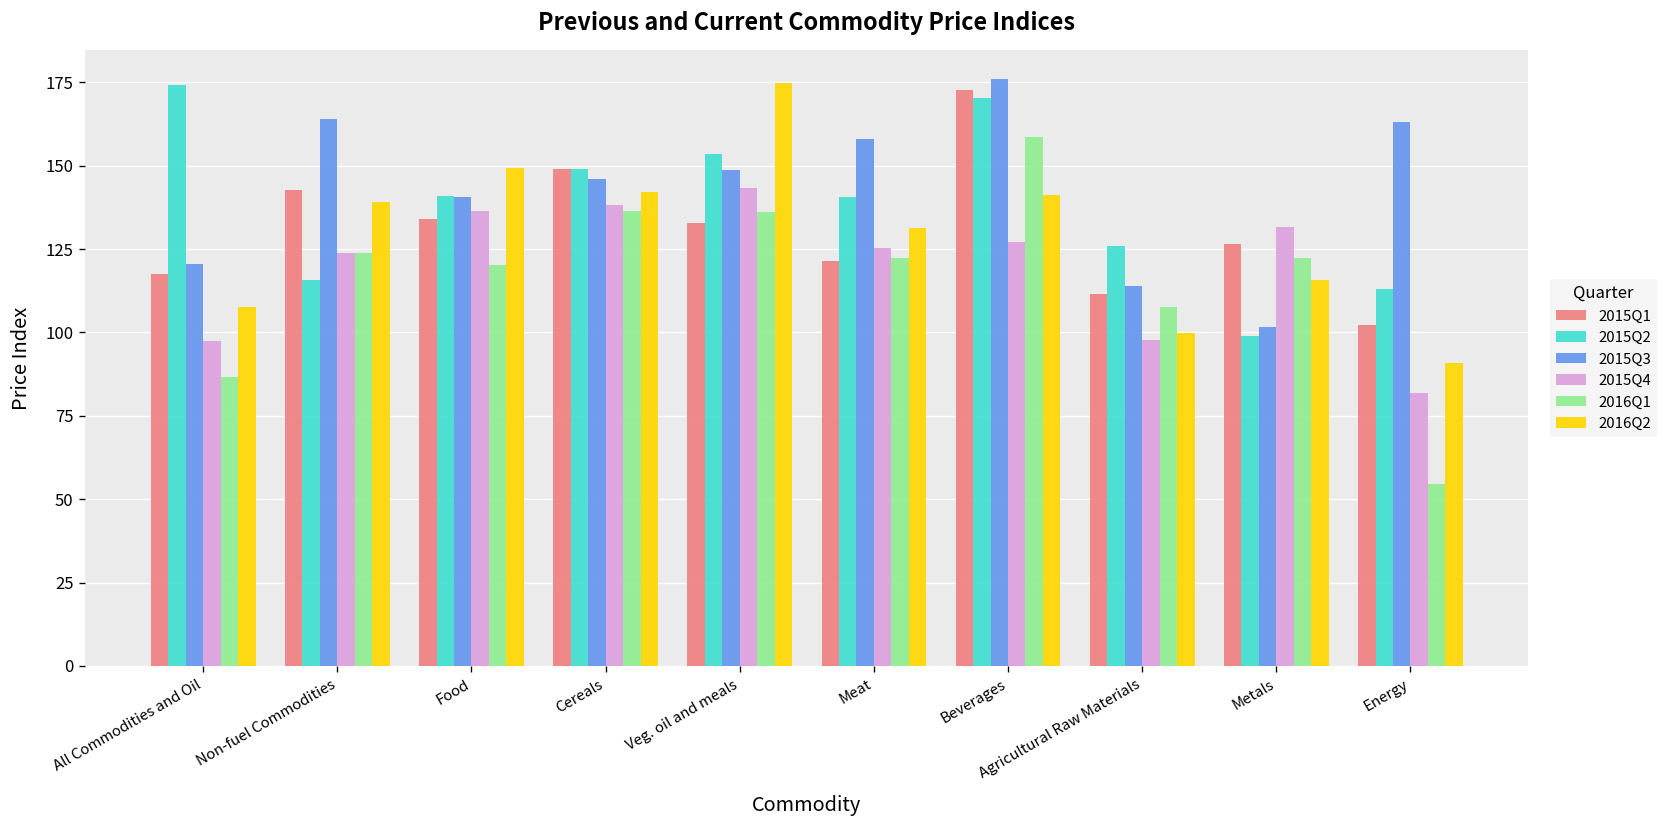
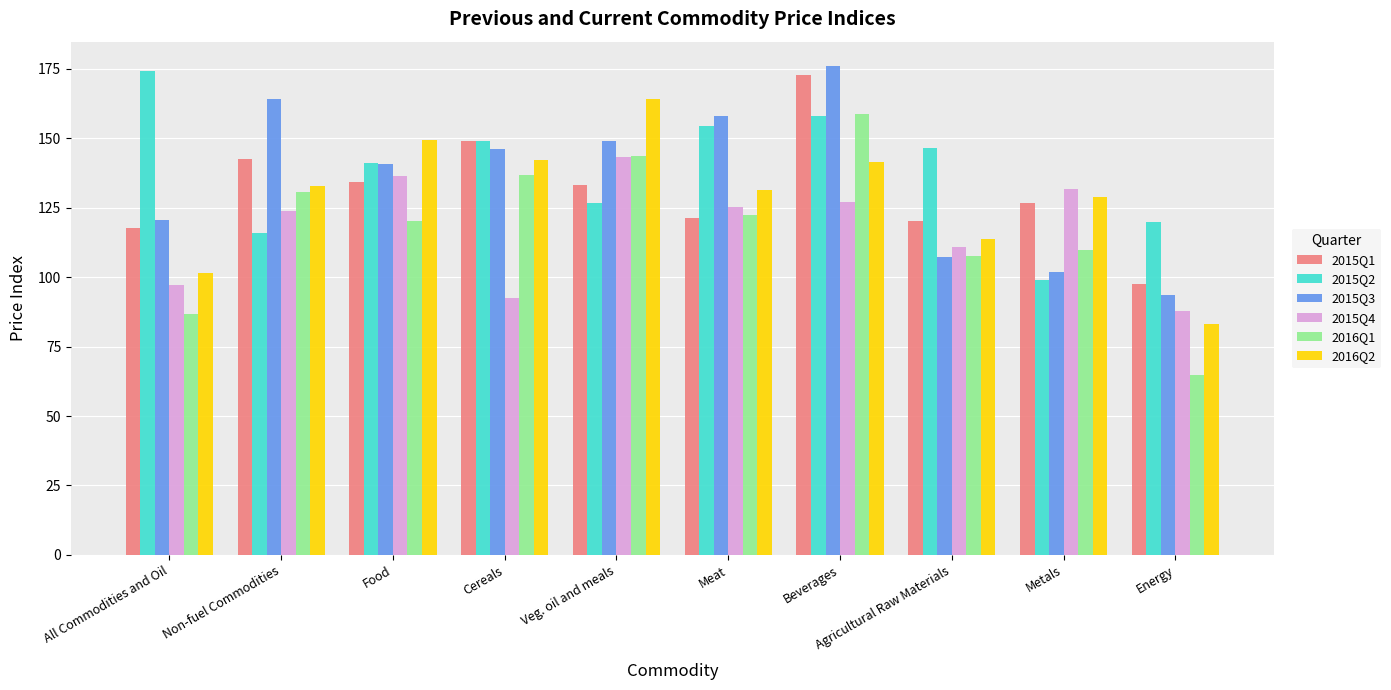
2016Q2, All Commodities and Oil: 108 -> 101
2016Q1, Non-fuel Commodities: 124 -> 131
2016Q2, Non-fuel Commodities: 139 -> 133
2015Q4, Cereals: 138 -> 93
2015Q2, Veg. oil and meals: 154 -> 127
2016Q1, Veg. oil and meals: 136 -> 143
2016Q2, Veg. oil and meals: 175 -> 164
2015Q2, Meat: 141 -> 154
2015Q2, Beverages: 170 -> 158
2015Q1, Agricultural Raw Materials: 111 -> 120
2015Q2, Agricultural Raw Materials: 126 -> 147
2015Q3, Agricultural Raw Materials: 114 -> 107
2015Q4, Agricultural Raw Materials: 98 -> 111
2016Q2, Agricultural Raw Materials: 100 -> 114
2016Q1, Metals: 122 -> 110
2016Q2, Metals: 116 -> 129
2015Q1, Energy: 102 -> 98
2015Q2, Energy: 113 -> 120
2015Q3, Energy: 163 -> 94
2015Q4, Energy: 82 -> 88
2016Q1, Energy: 55 -> 65
2016Q2, Energy: 91 -> 83
